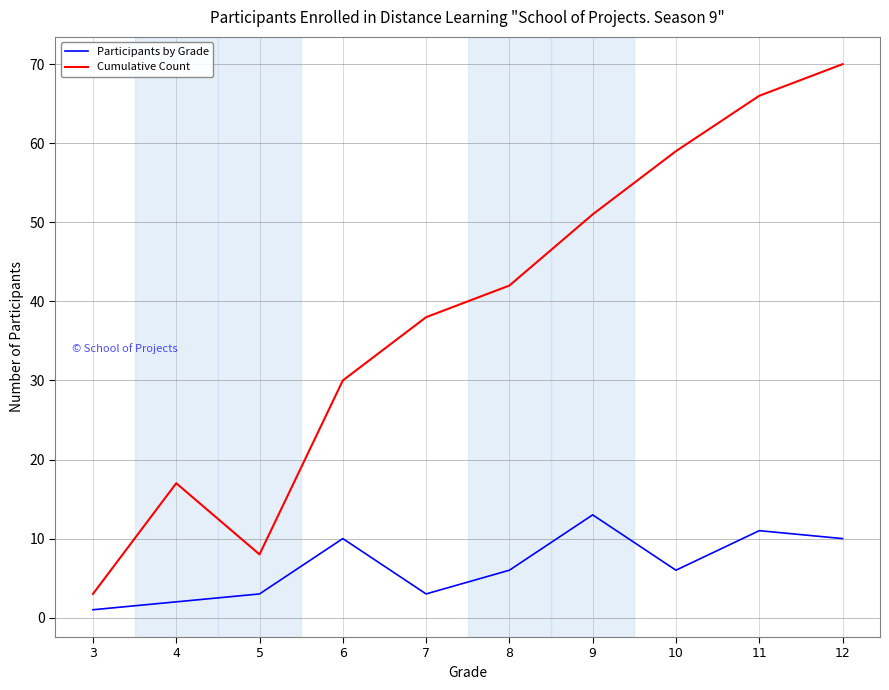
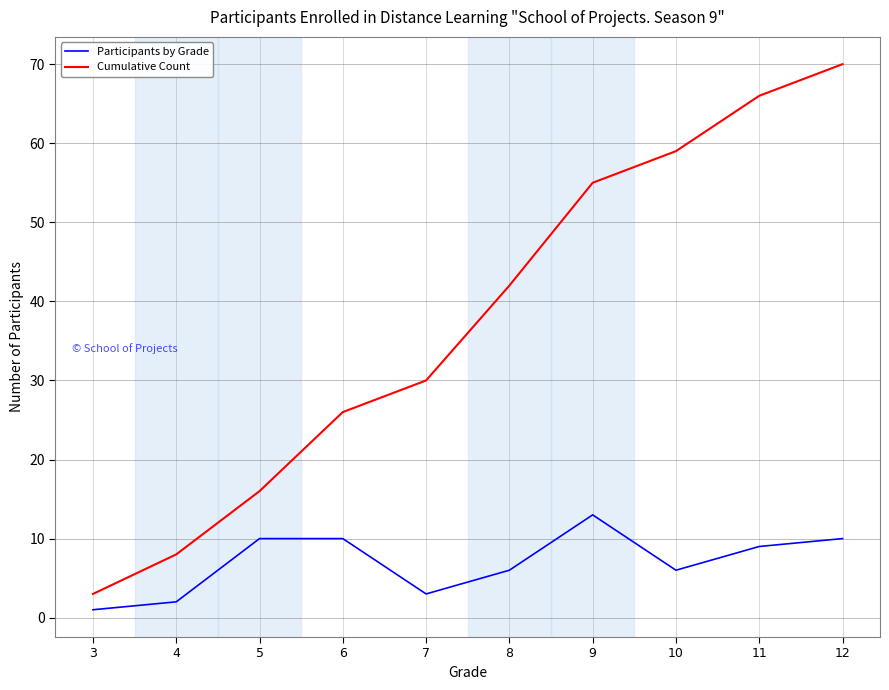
Cumulative Count, 4: 17 -> 8
Participants by Grade, 5: 3 -> 10
Cumulative Count, 5: 8 -> 16
Cumulative Count, 6: 30 -> 26
Cumulative Count, 7: 38 -> 30
Cumulative Count, 9: 51 -> 55
Participants by Grade, 11: 11 -> 9
